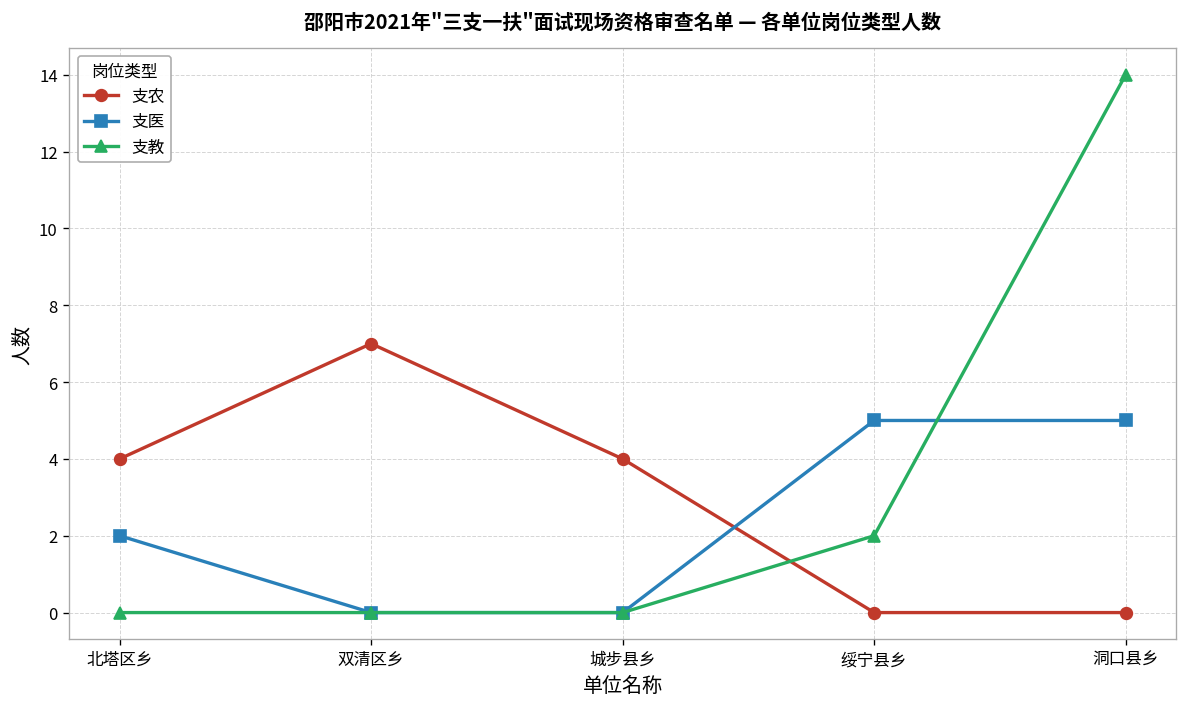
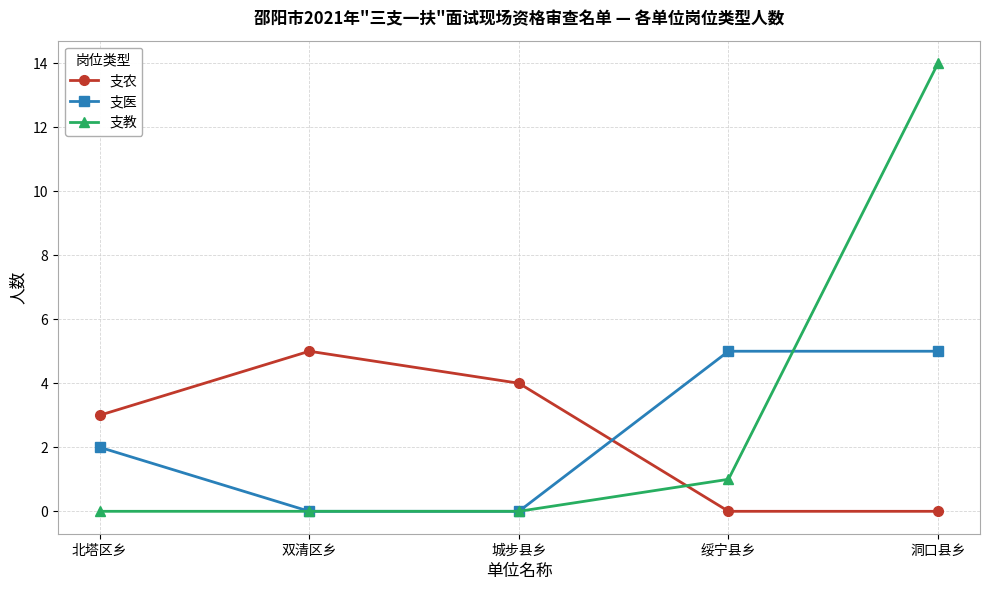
支农, 北塔区乡: 4 -> 3
支农, 双清区乡: 7 -> 5
支教, 绥宁县乡: 2 -> 1
